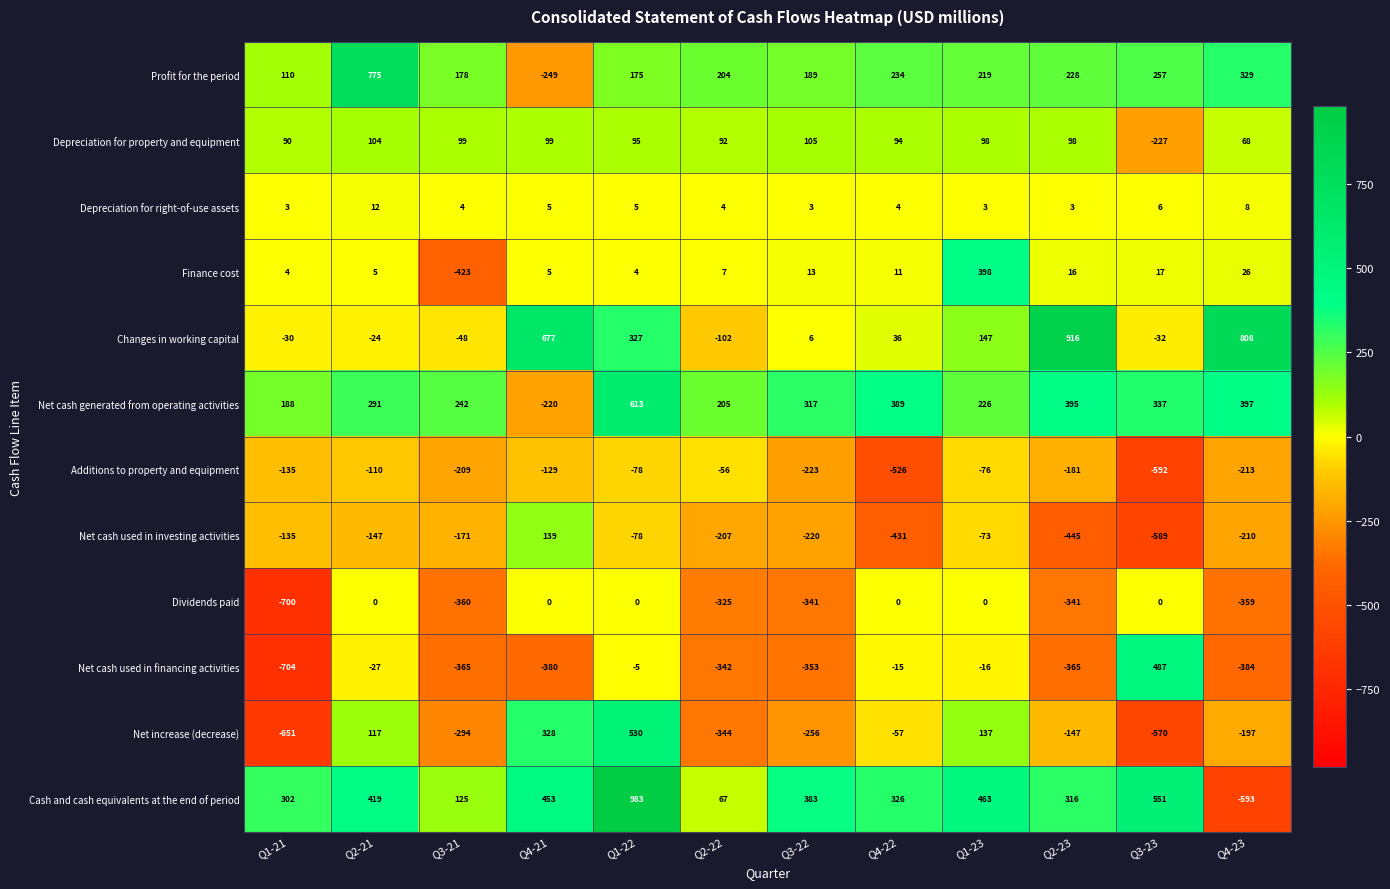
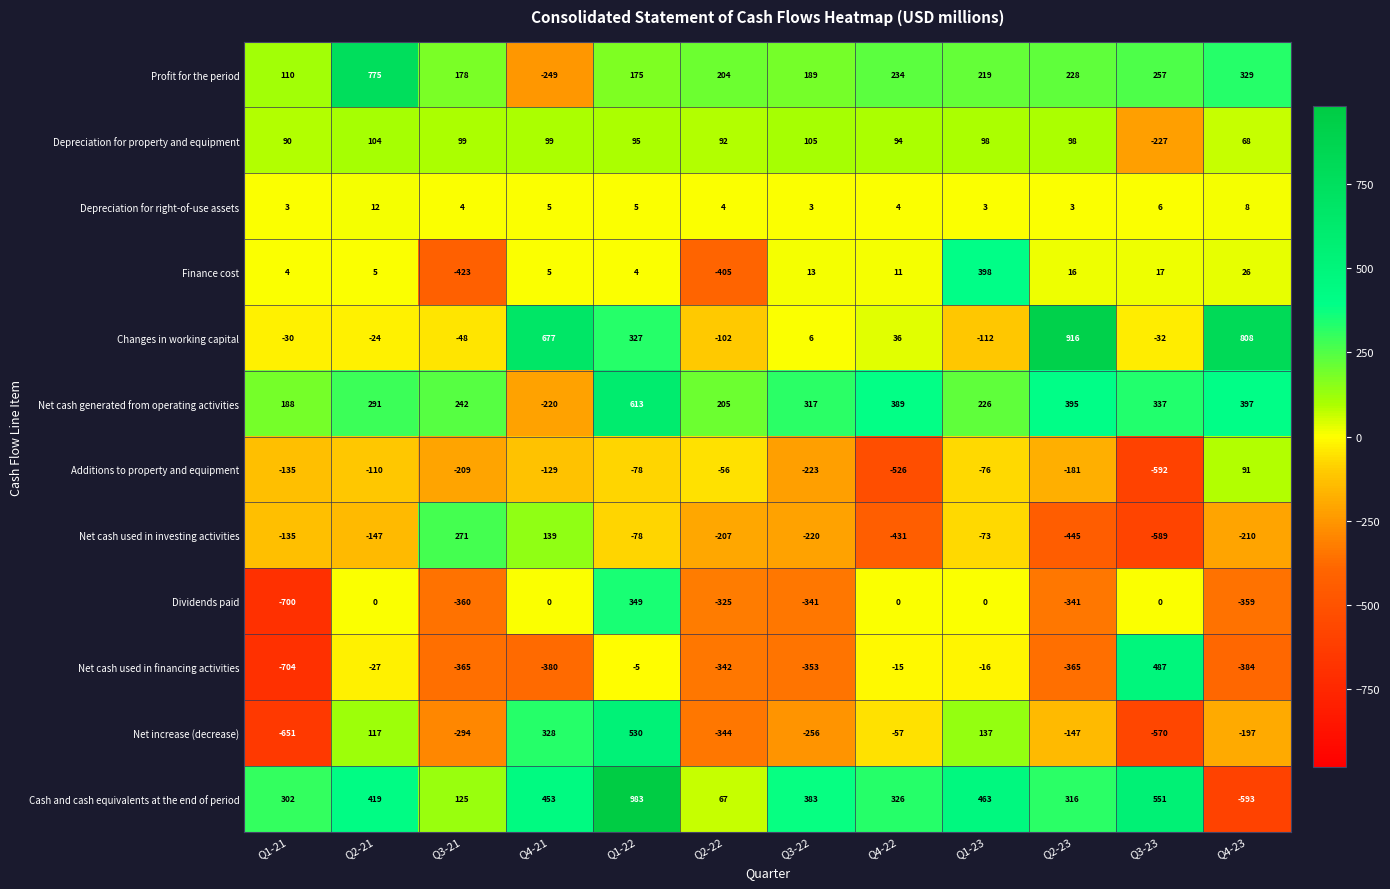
Finance cost, Q2-22: 7 -> -405
Changes in working capital, Q1-23: 147 -> -112
Additions to property and equipment, Q4-23: -213 -> 91
Net cash used in investing activities, Q3-21: -171 -> 271
Dividends paid, Q1-22: 0 -> 349
